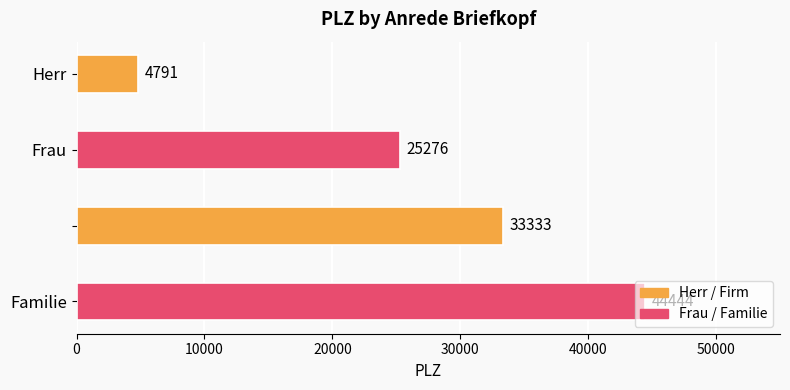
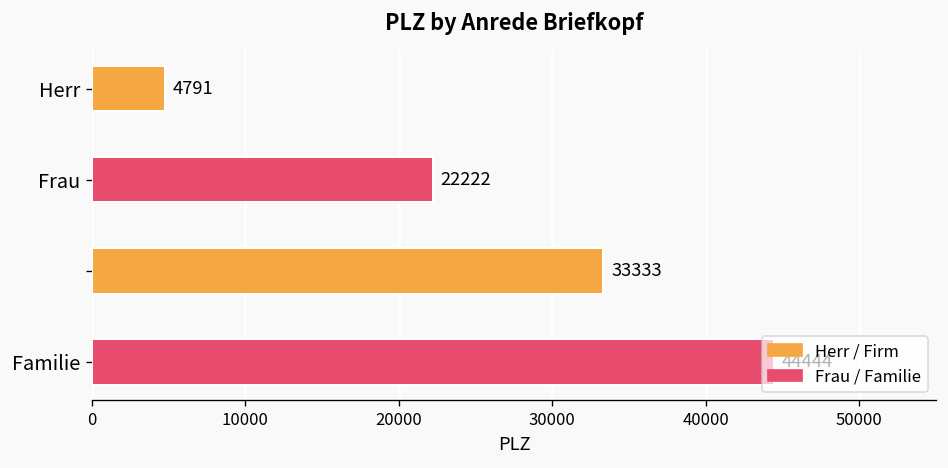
Frau: 25276 -> 22222
